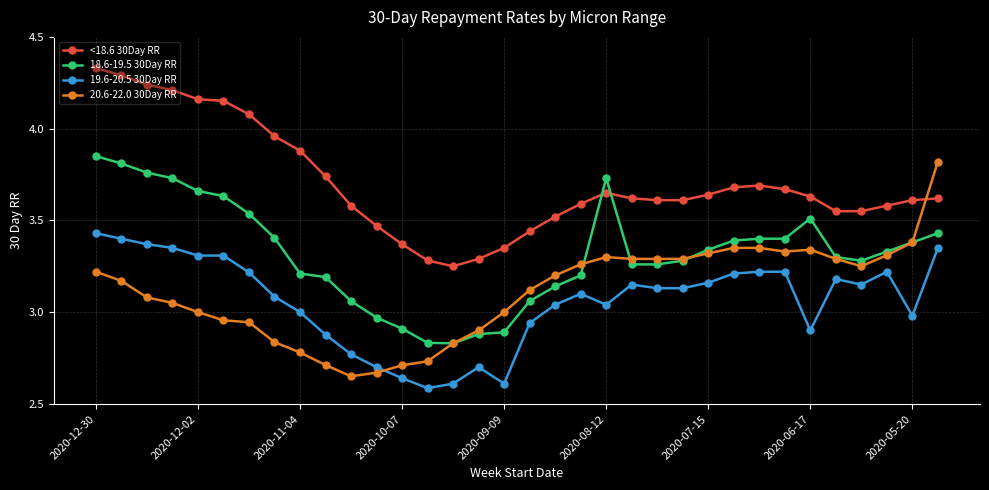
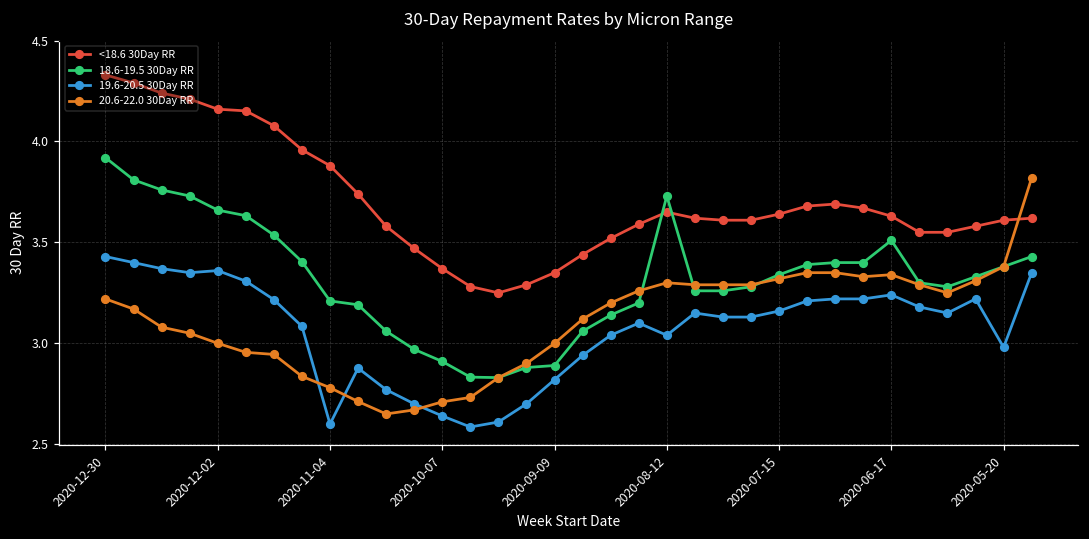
18.6-19.5 30Day RR, 2020-12-30: 3.85 -> 3.92
19.6-20.5 30Day RR, 2020-12-02: 3.31 -> 3.36
19.6-20.5 30Day RR, 2020-11-04: 3.0 -> 2.6
19.6-20.5 30Day RR, 2020-09-09: 2.61 -> 2.82
19.6-20.5 30Day RR, 2020-06-17: 2.90 -> 3.24
